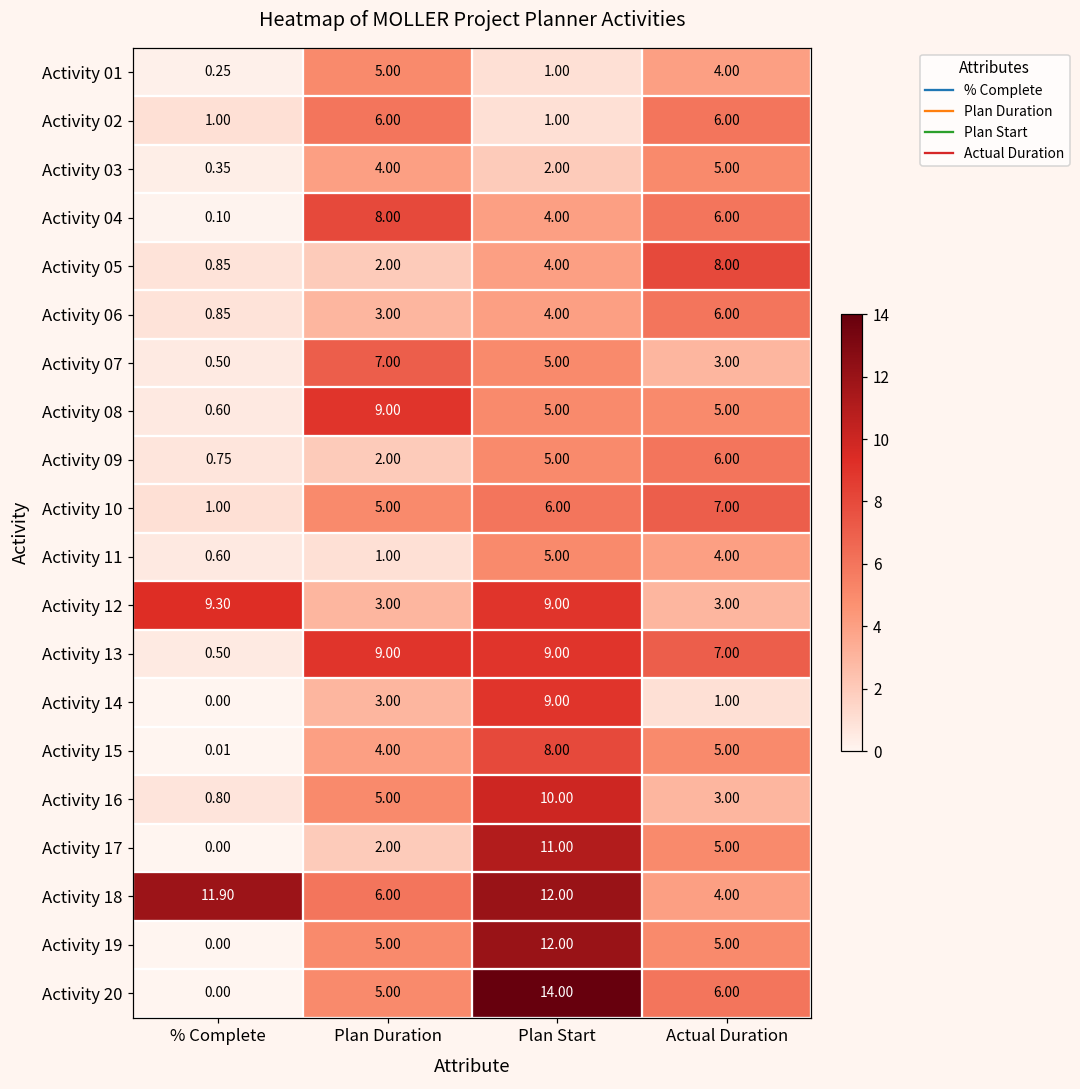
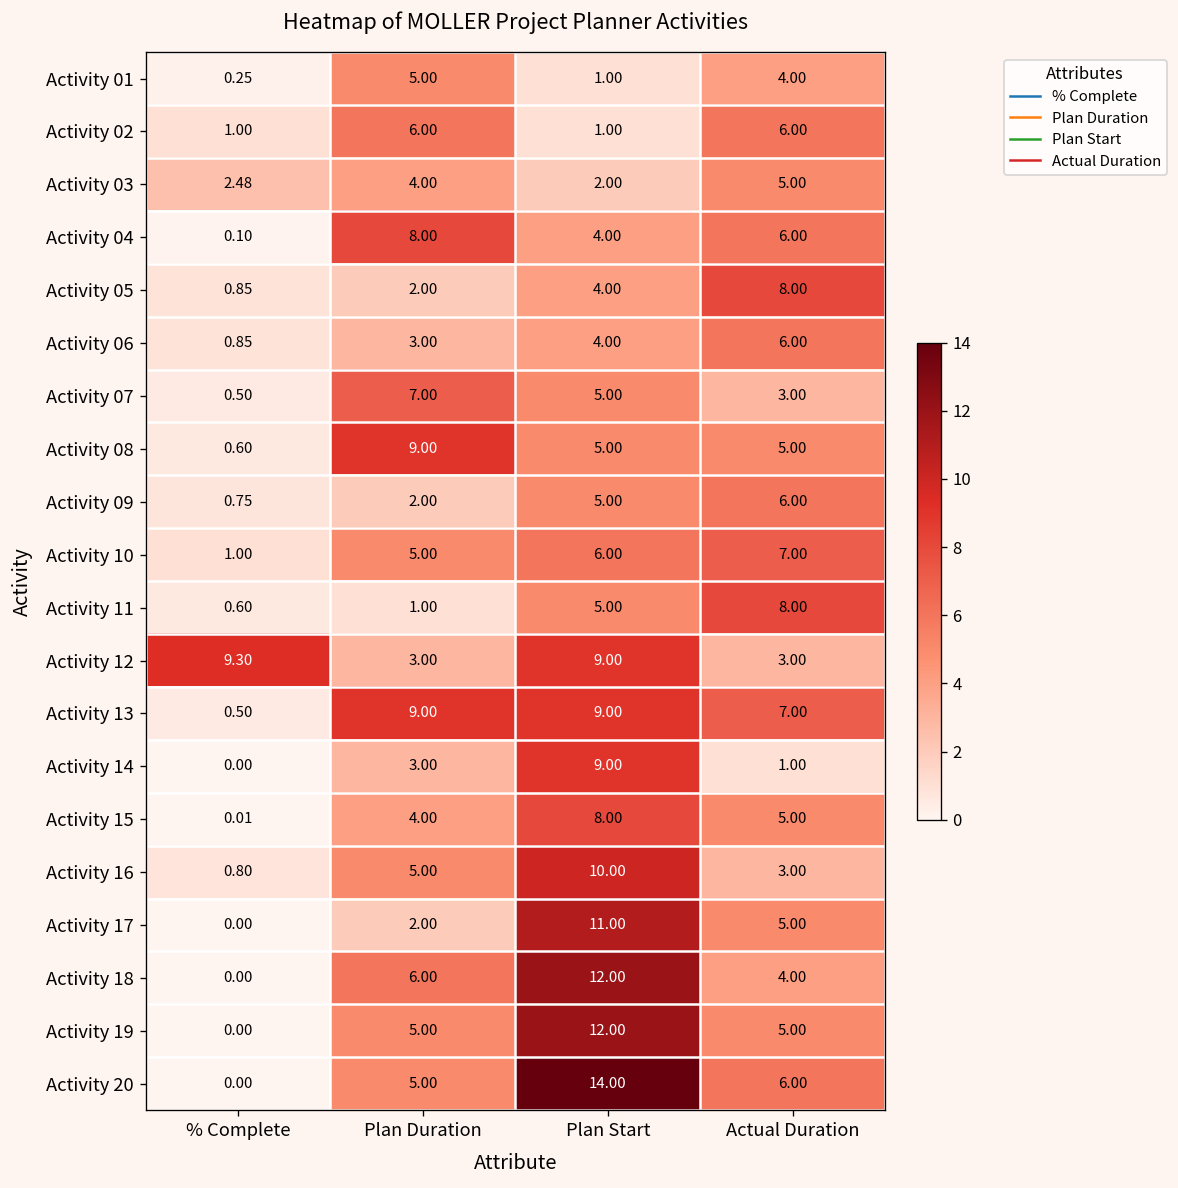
Activity 03, % Complete: 0.35 -> 2.48
Activity 11, Actual Duration: 4.00 -> 8.00
Activity 18, % Complete: 11.90 -> 0.00
